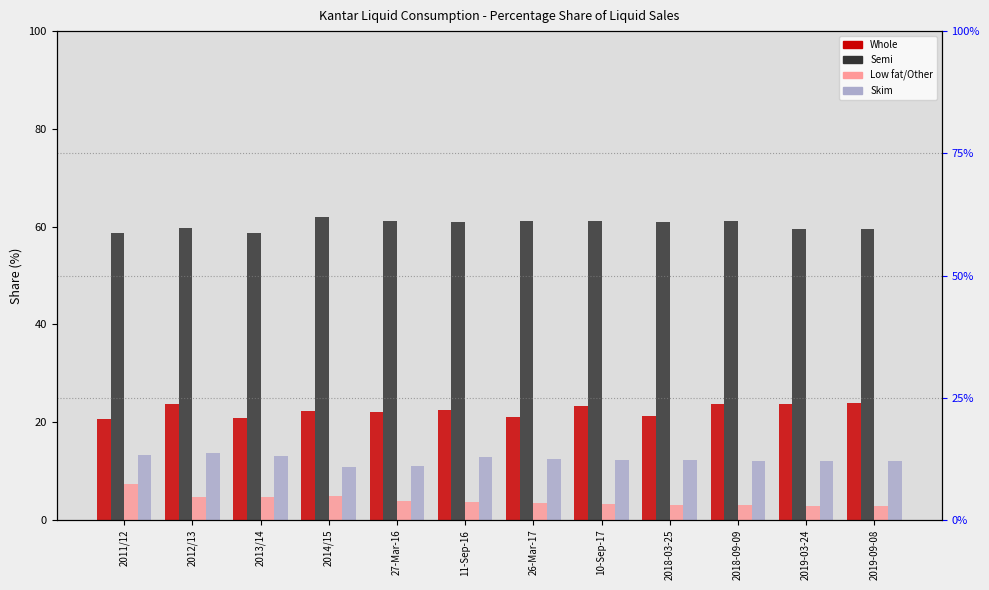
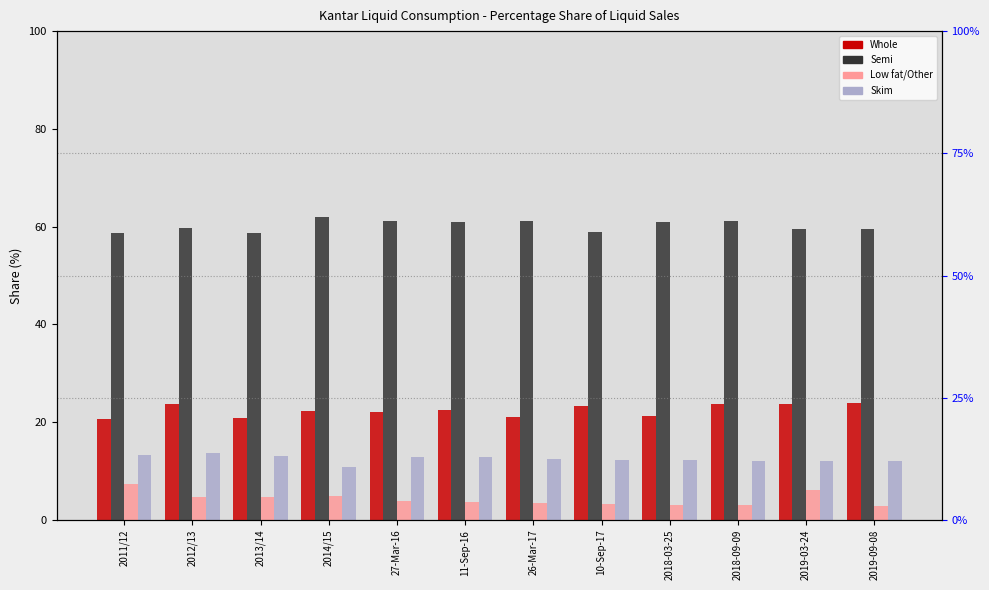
Skim, 27-Mar-16: 11 -> 13
Semi, 10-Sep-17: 61 -> 59
Low fat/Other, 2019-03-24: 3 -> 6
